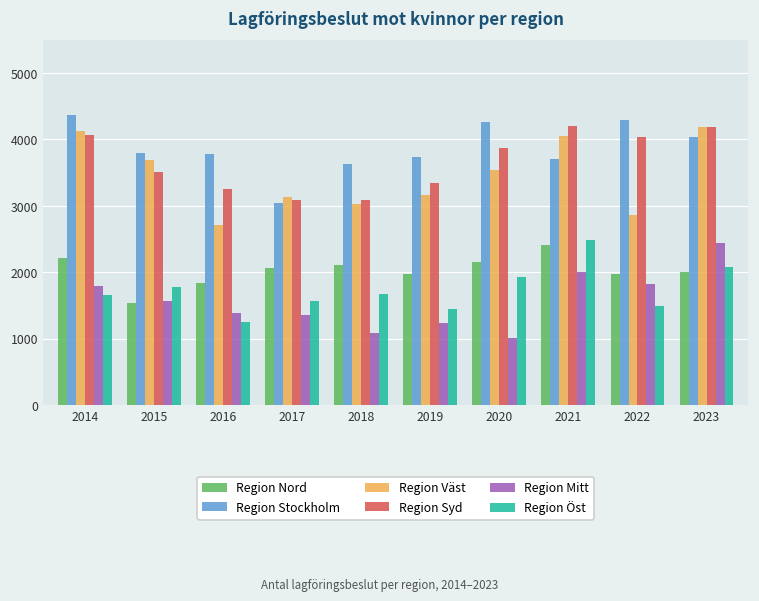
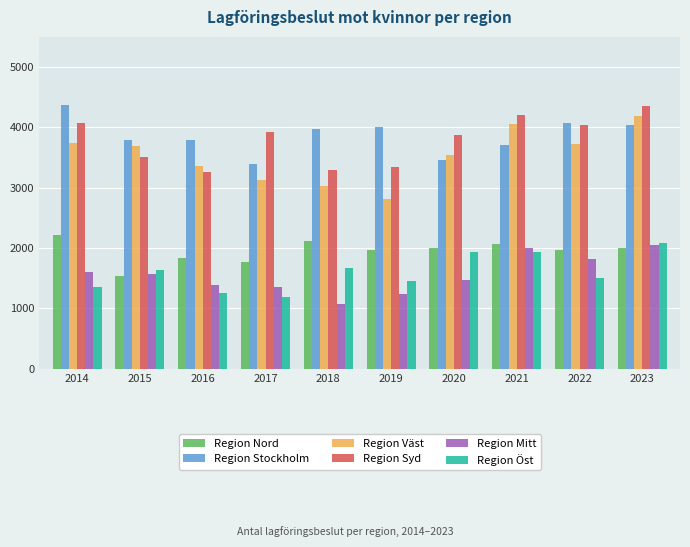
Region Väst, 2014: 4100 -> 3700
Region Mitt, 2014: 1800 -> 1600
Region Öst, 2014: 1700 -> 1400
Region Öst, 2015: 1800 -> 1600
Region Väst, 2016: 2700 -> 3400
Region Nord, 2017: 2100 -> 1800
Region Stockholm, 2017: 3000 -> 3400
Region Syd, 2017: 3100 -> 3900
Region Öst, 2017: 1600 -> 1200
Region Stockholm, 2018: 3600 -> 4000
Region Syd, 2018: 3100 -> 3300
Region Stockholm, 2019: 3700 -> 4000
Region Väst, 2019: 3200 -> 2800
Region Nord, 2020: 2200 -> 2000
Region Stockholm, 2020: 4300 -> 3500
Region Mitt, 2020: 1000 -> 1500
Region Nord, 2021: 2400 -> 2100
Region Öst, 2021: 2500 -> 1900
Region Stockholm, 2022: 4300 -> 4100
Region Väst, 2022: 2900 -> 3700
Region Syd, 2023: 4200 -> 4300
Region Mitt, 2023: 2400 -> 2100
